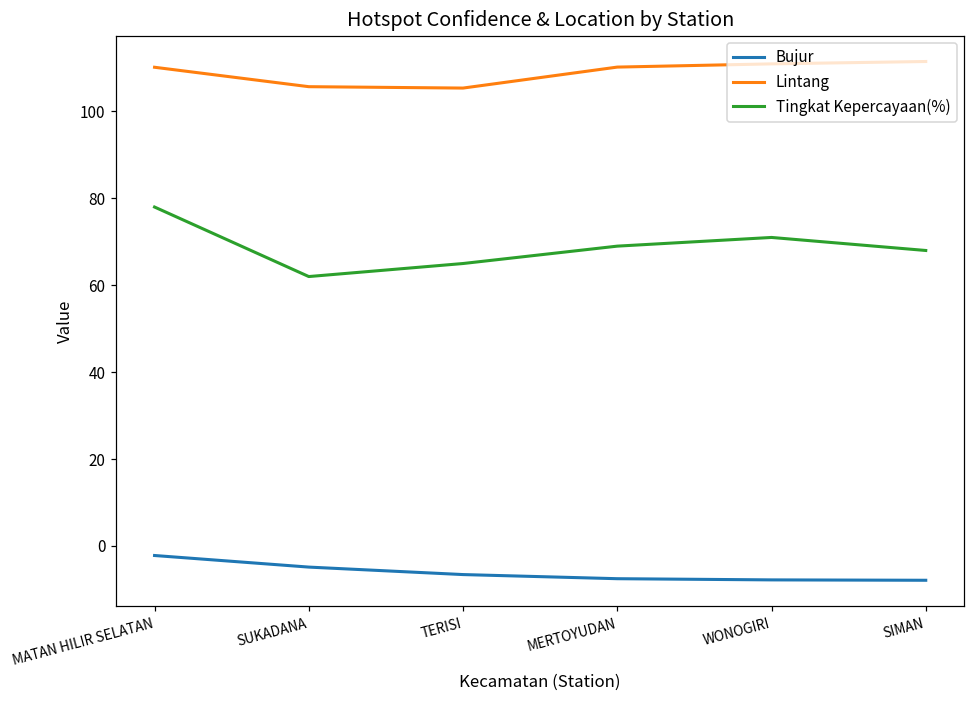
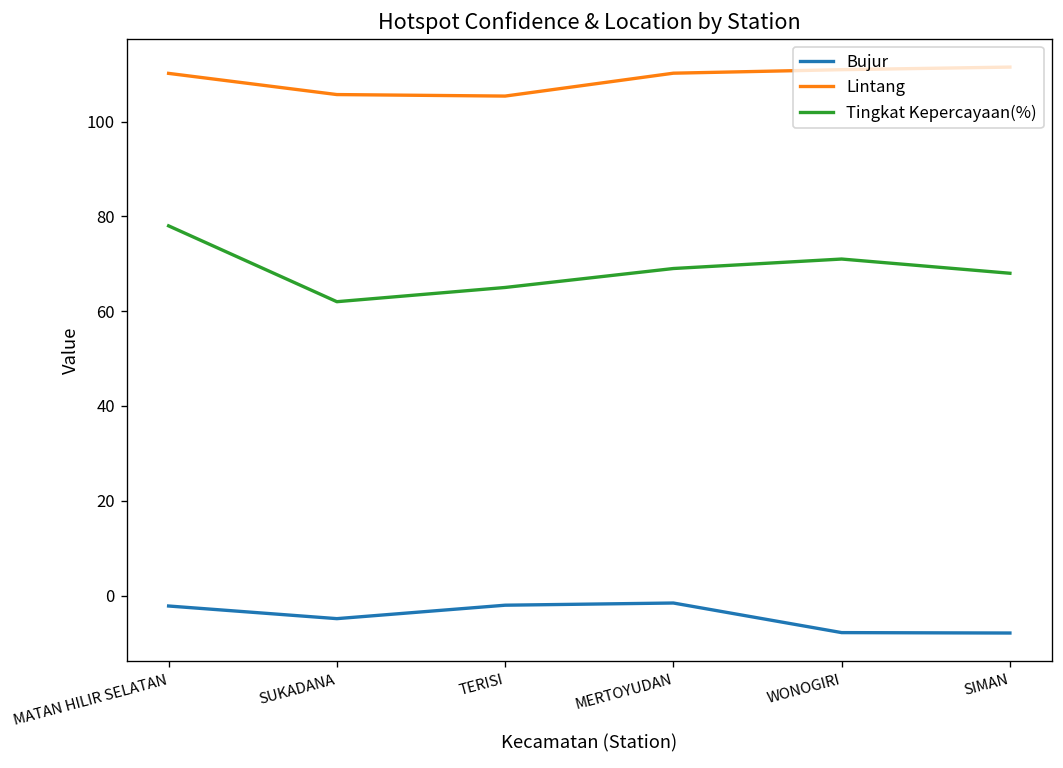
Bujur, TERISI: -7 -> -2
Bujur, MERTOYUDAN: -8 -> -2
